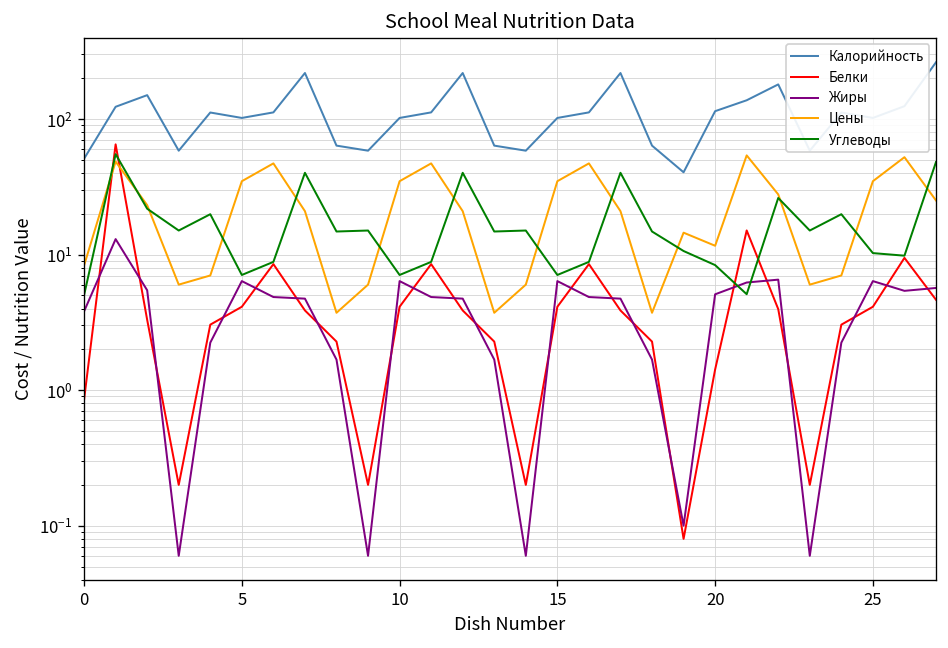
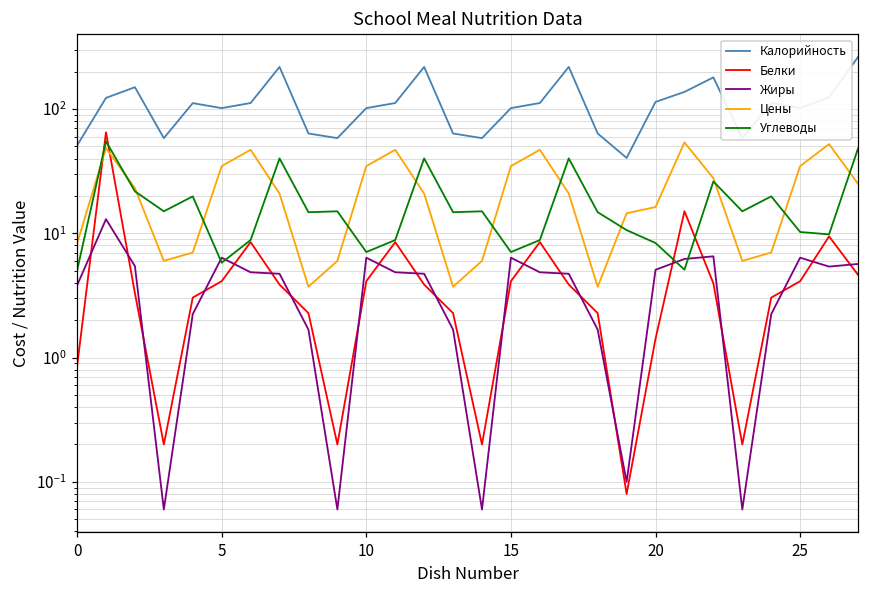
Углеводы, 5: 7 -> 6
Цены, 20: 12 -> 16
